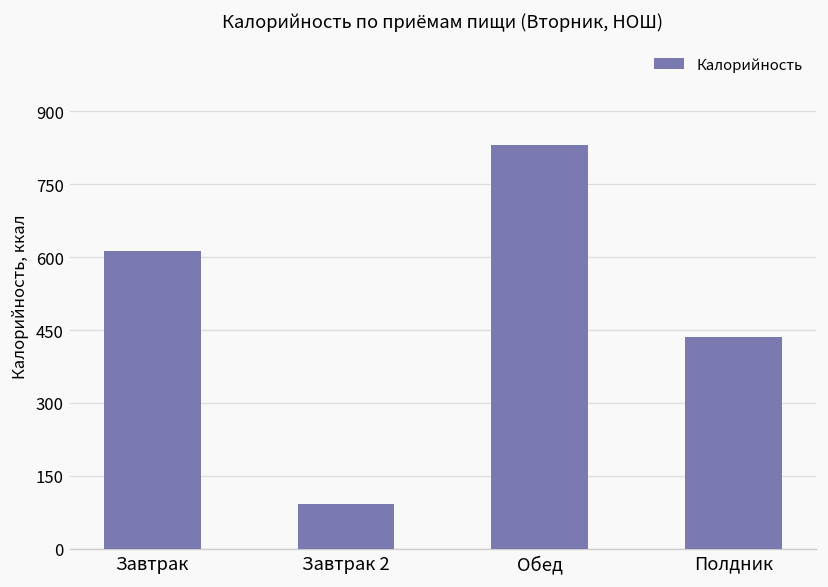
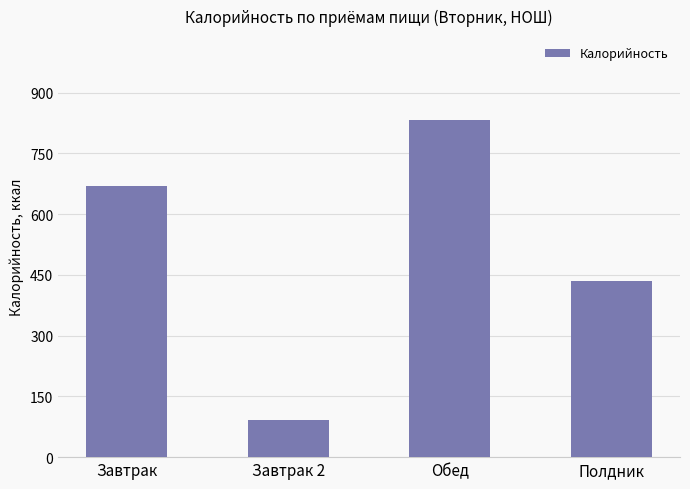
Завтрак: 610 -> 670
